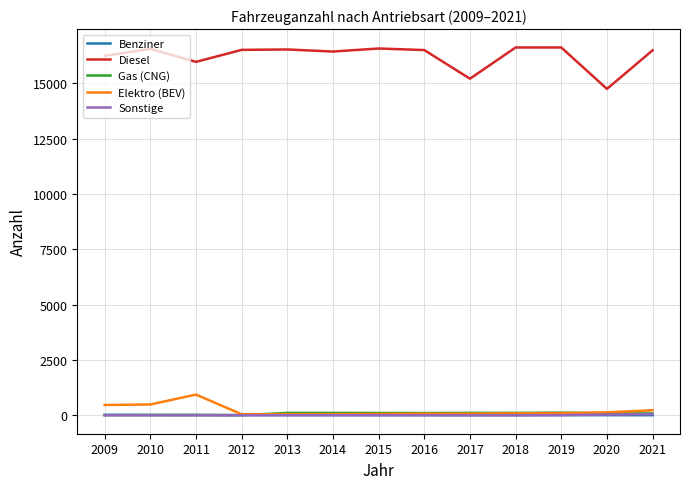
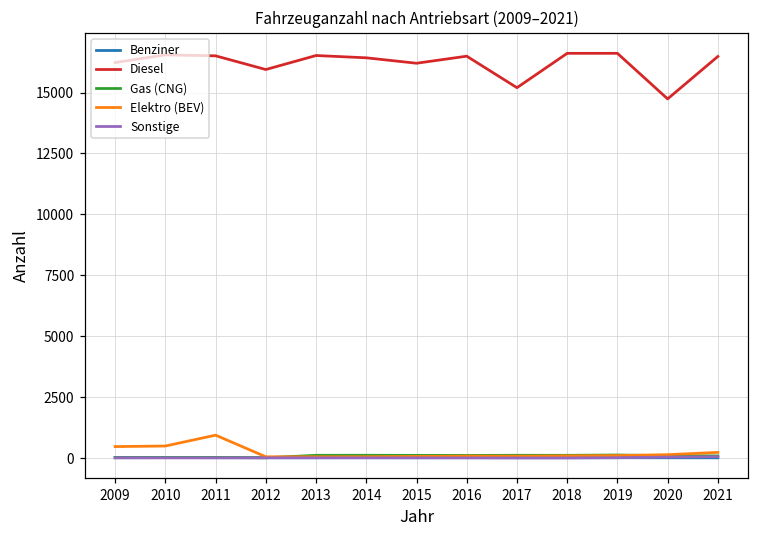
Diesel, 2011: 16000 -> 16500
Diesel, 2012: 16500 -> 15900
Diesel, 2015: 16600 -> 16200
